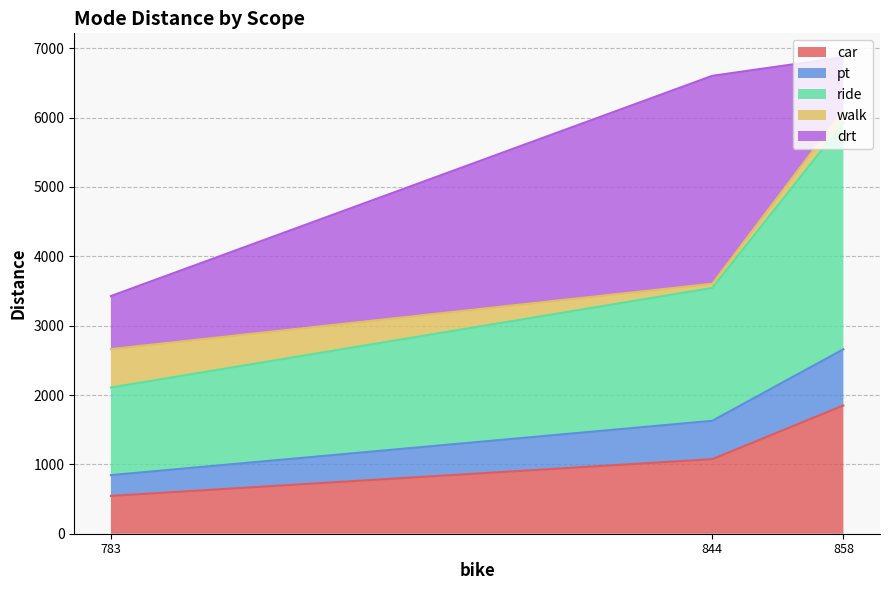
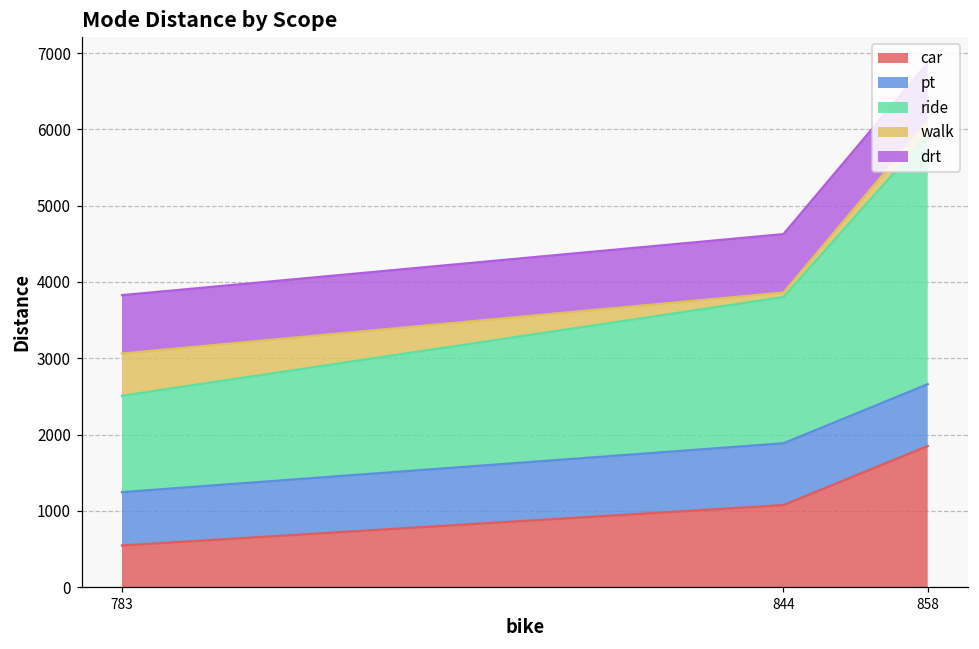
pt, 783: 300 -> 700
pt, 844: 600 -> 800
drt, 844: 3000 -> 800
